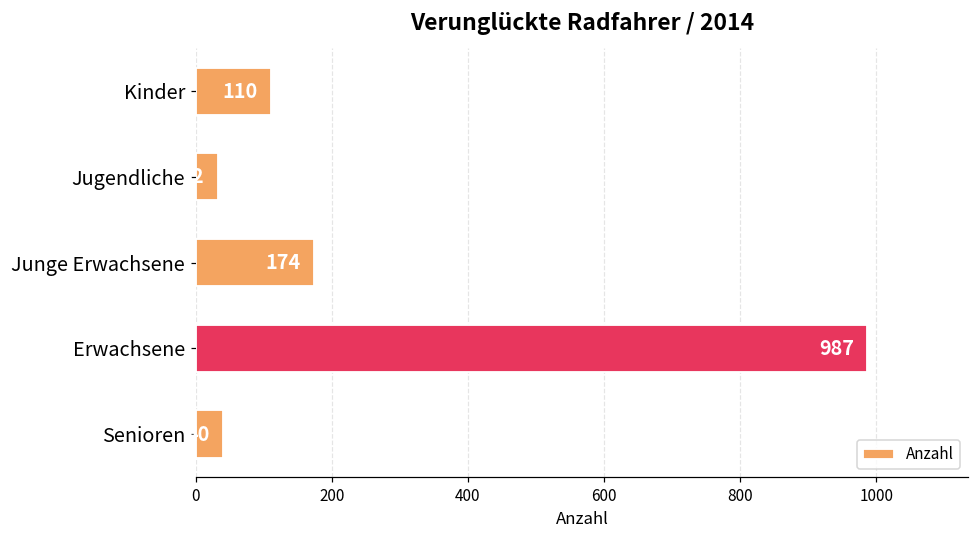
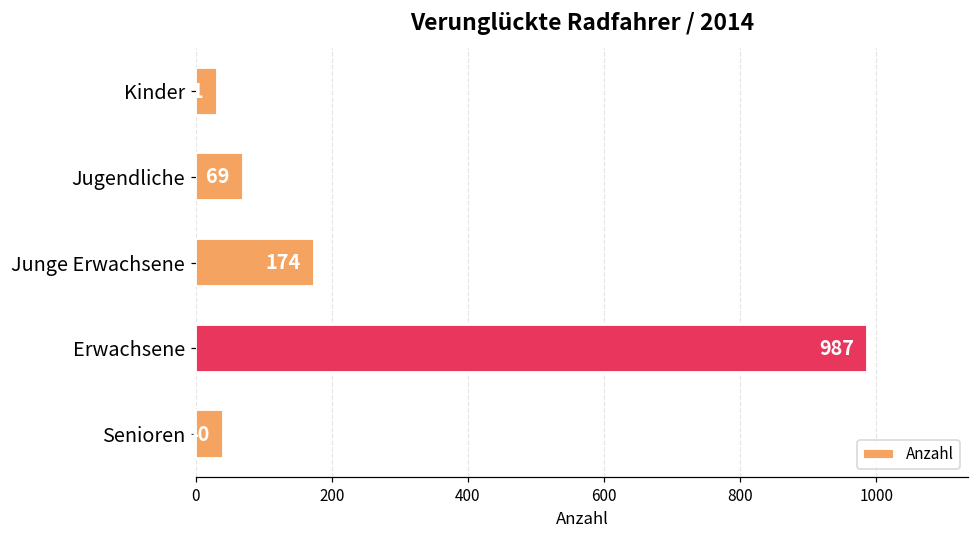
Kinder: 110 -> 30
Jugendliche: 30 -> 70
